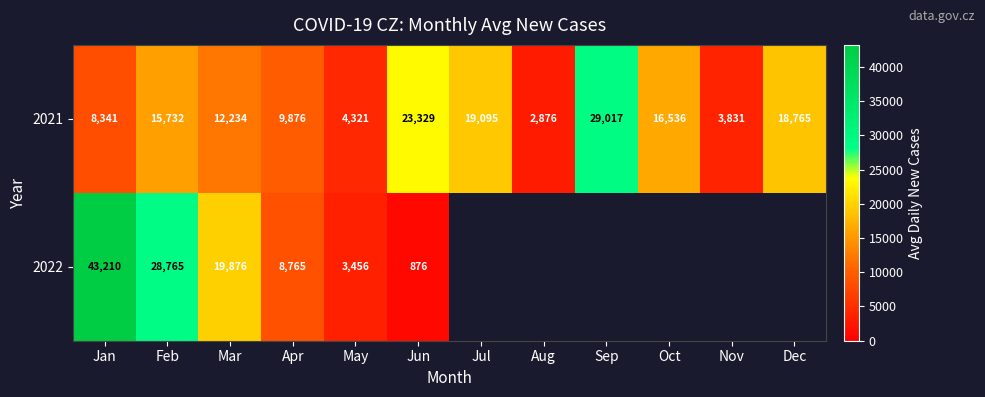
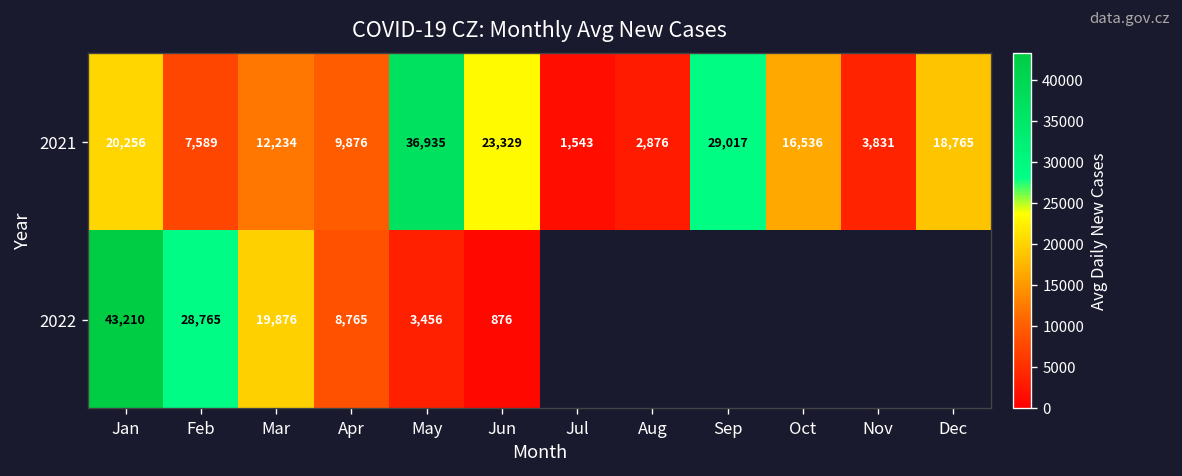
2021, Jan: 8,341 -> 20,256
2021, Feb: 15,732 -> 7,589
2021, May: 4,321 -> 36,935
2021, Jul: 19,095 -> 1,543
